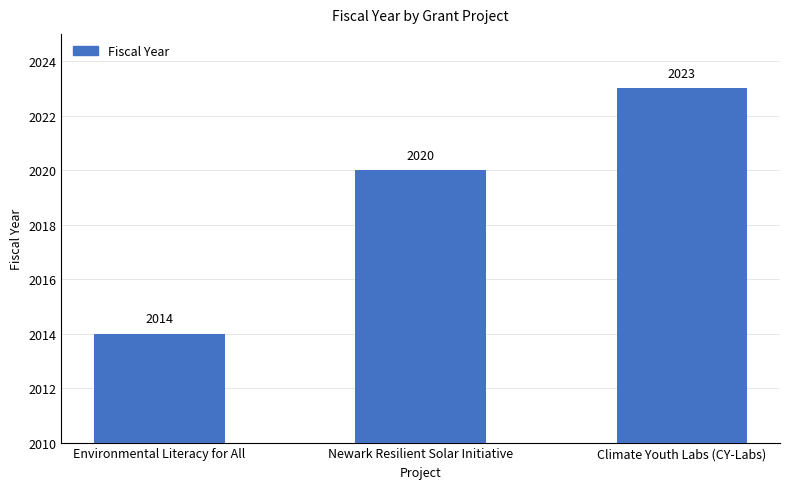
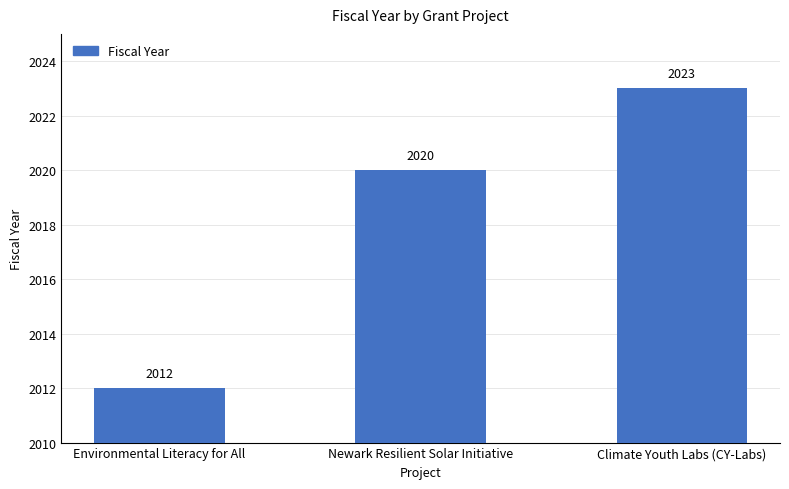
Environmental Literacy for All: 2014 -> 2012
